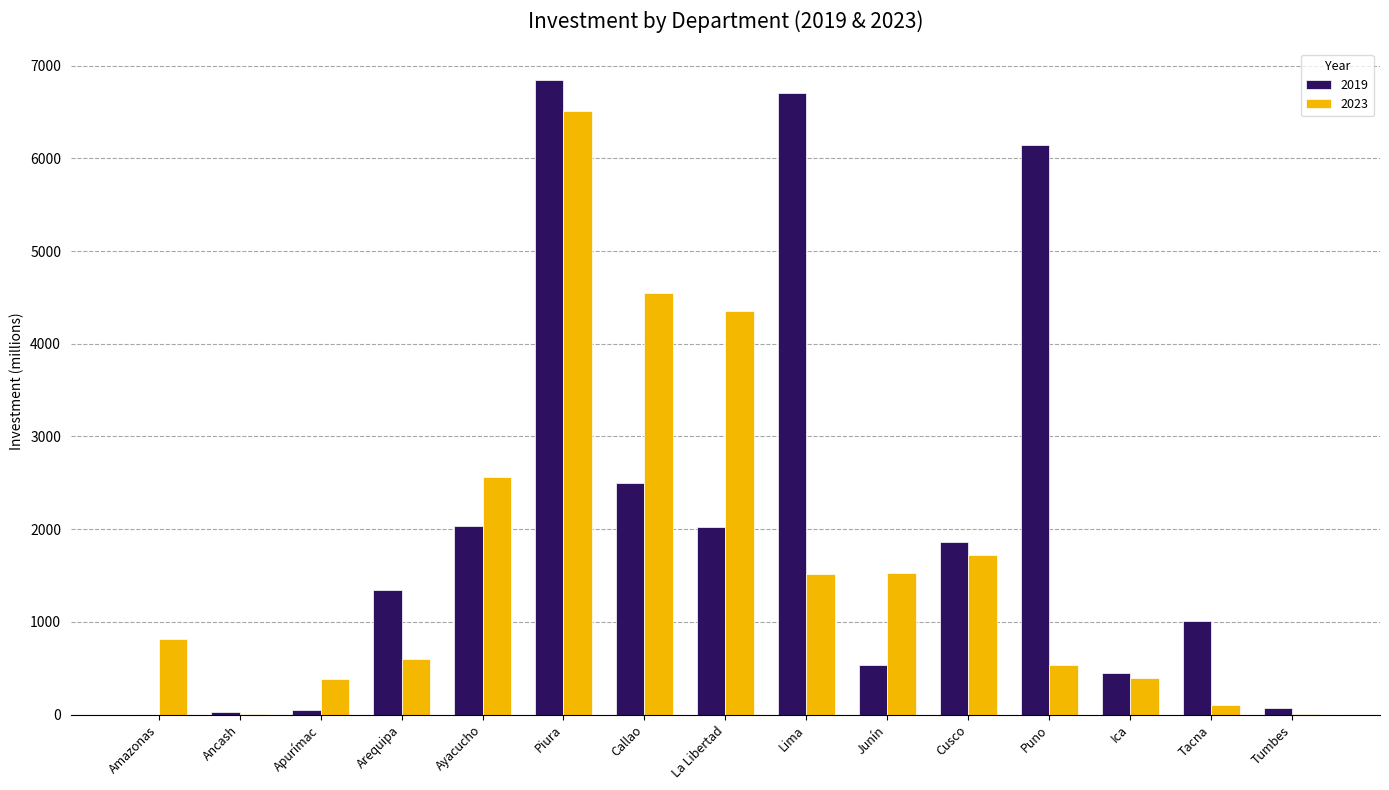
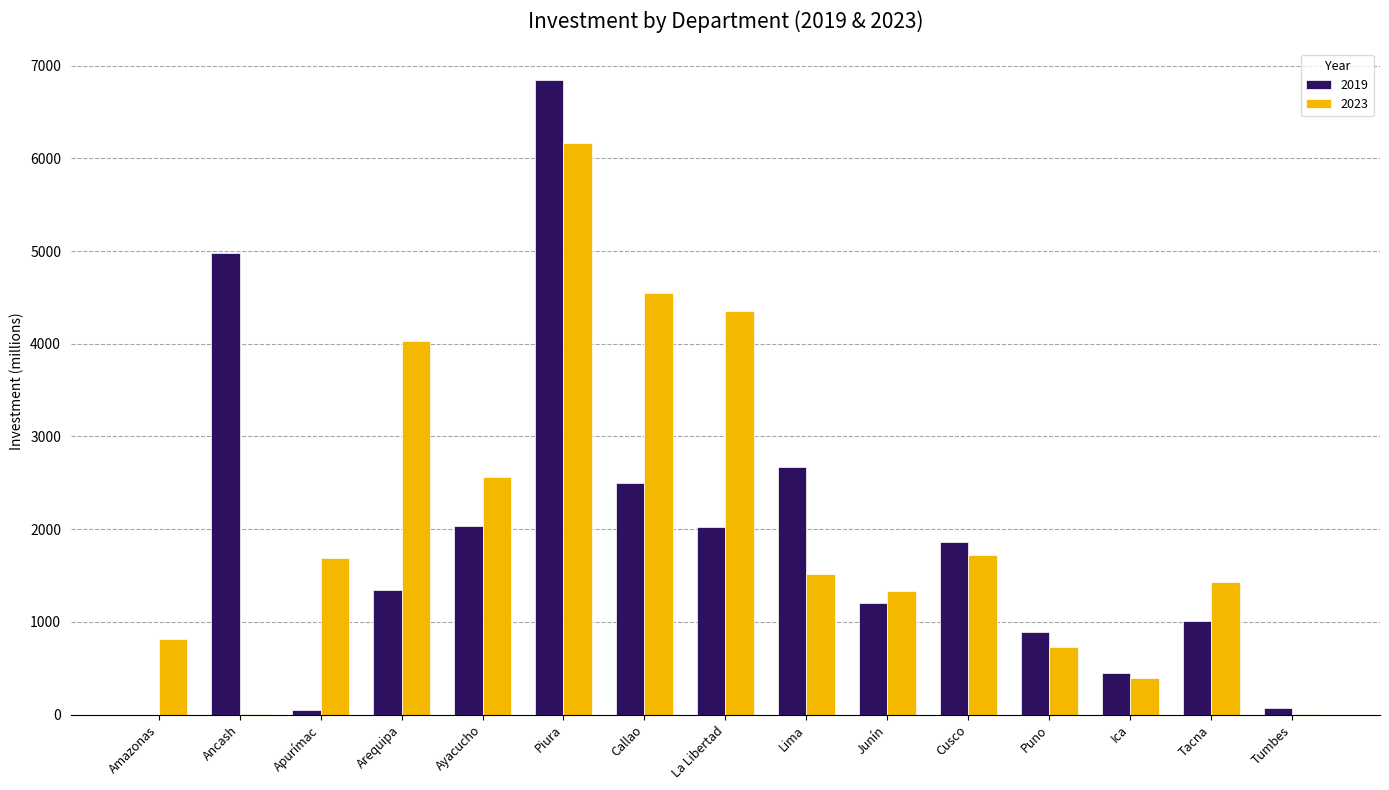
2019, Ancash: 0 -> 5000
2023, Apurímac: 400 -> 1700
2023, Arequipa: 600 -> 4000
2023, Piura: 6500 -> 6200
2019, Lima: 6700 -> 2700
2019, Junín: 500 -> 1200
2023, Junín: 1500 -> 1300
2019, Puno: 6100 -> 900
2023, Puno: 500 -> 700
2023, Tacna: 100 -> 1400
